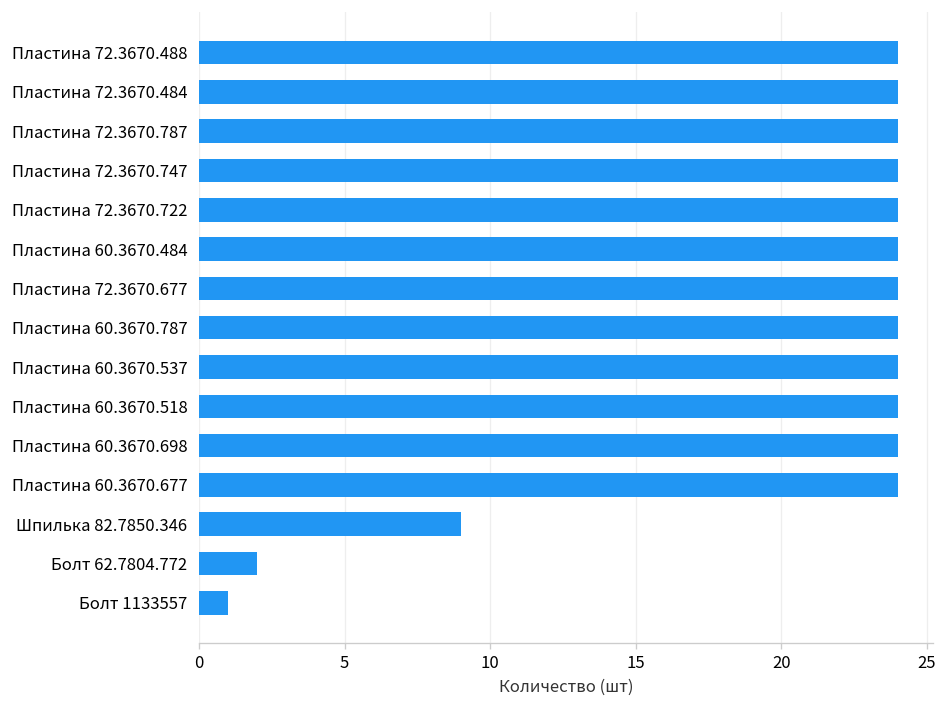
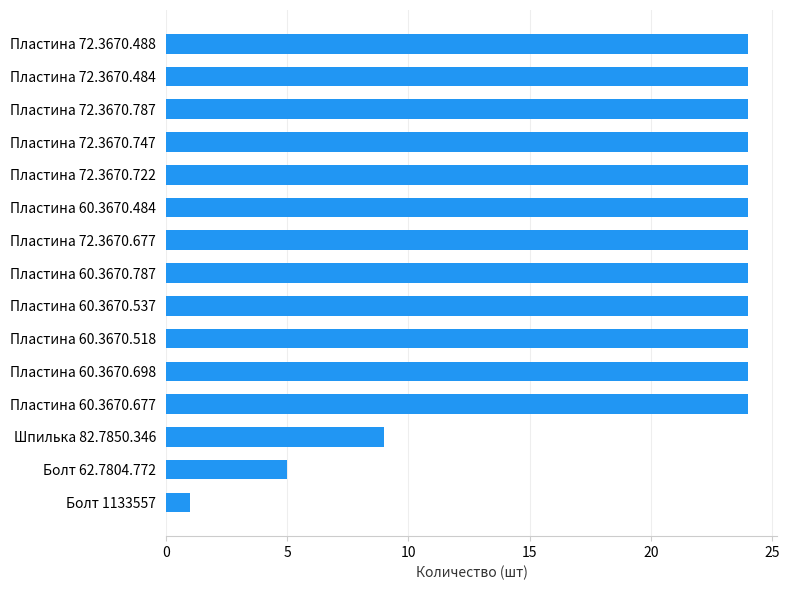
Болт 62.7804.772: 2 -> 5
